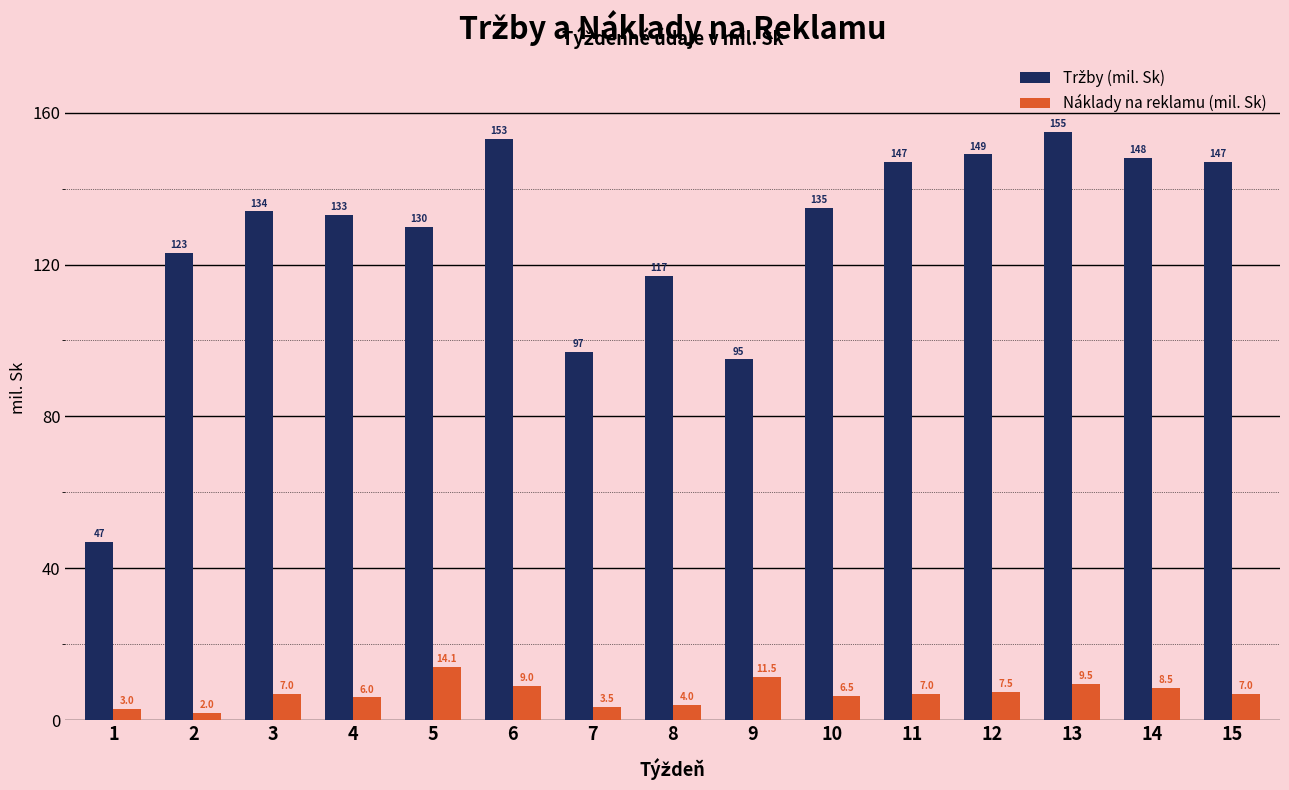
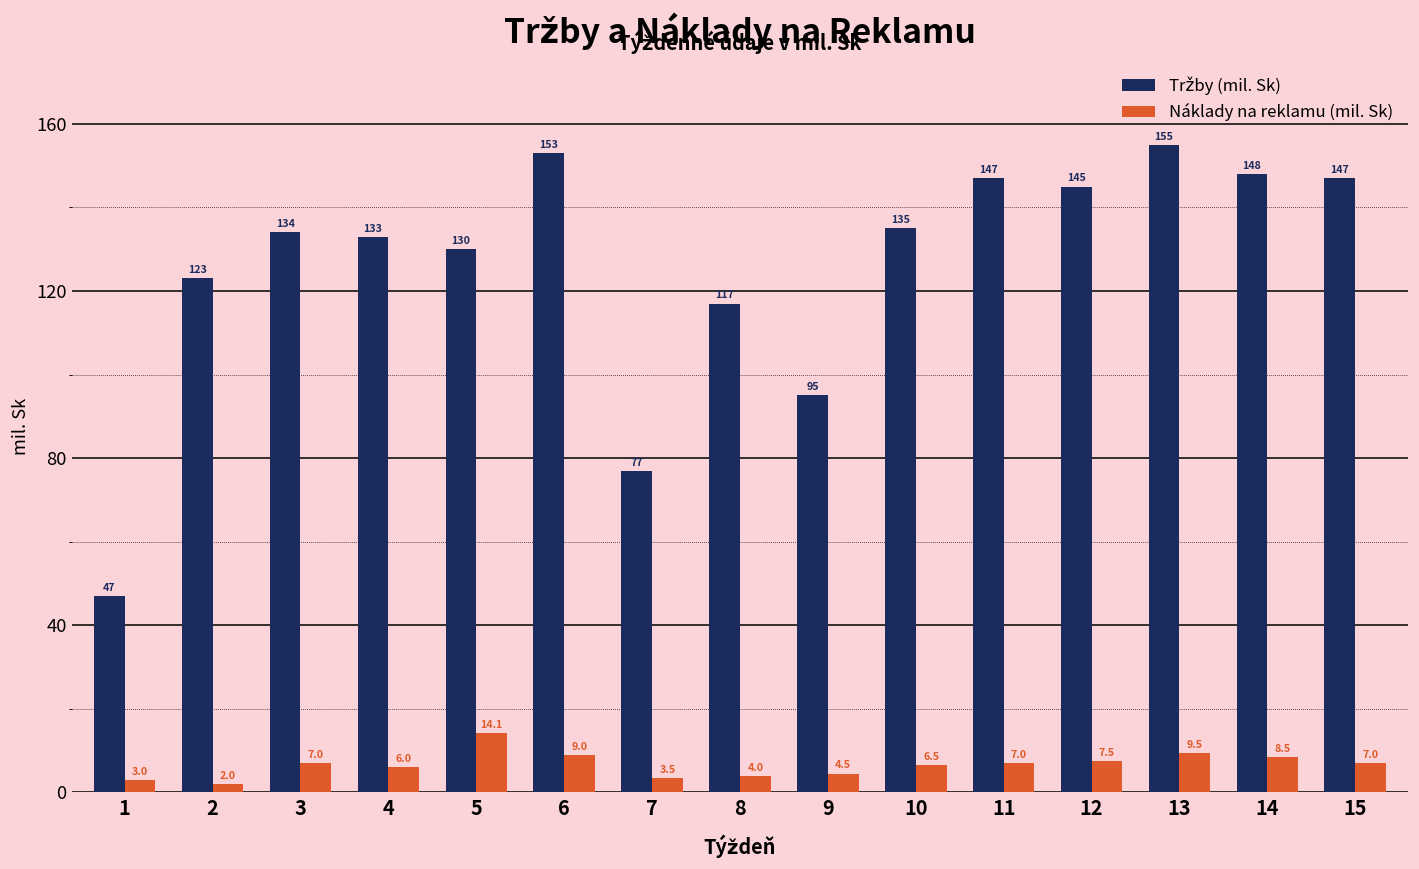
Tržby (mil. Sk), 7: 97 -> 77
Náklady na reklamu (mil. Sk), 9: 11.5 -> 4.5
Tržby (mil. Sk), 12: 149 -> 145
